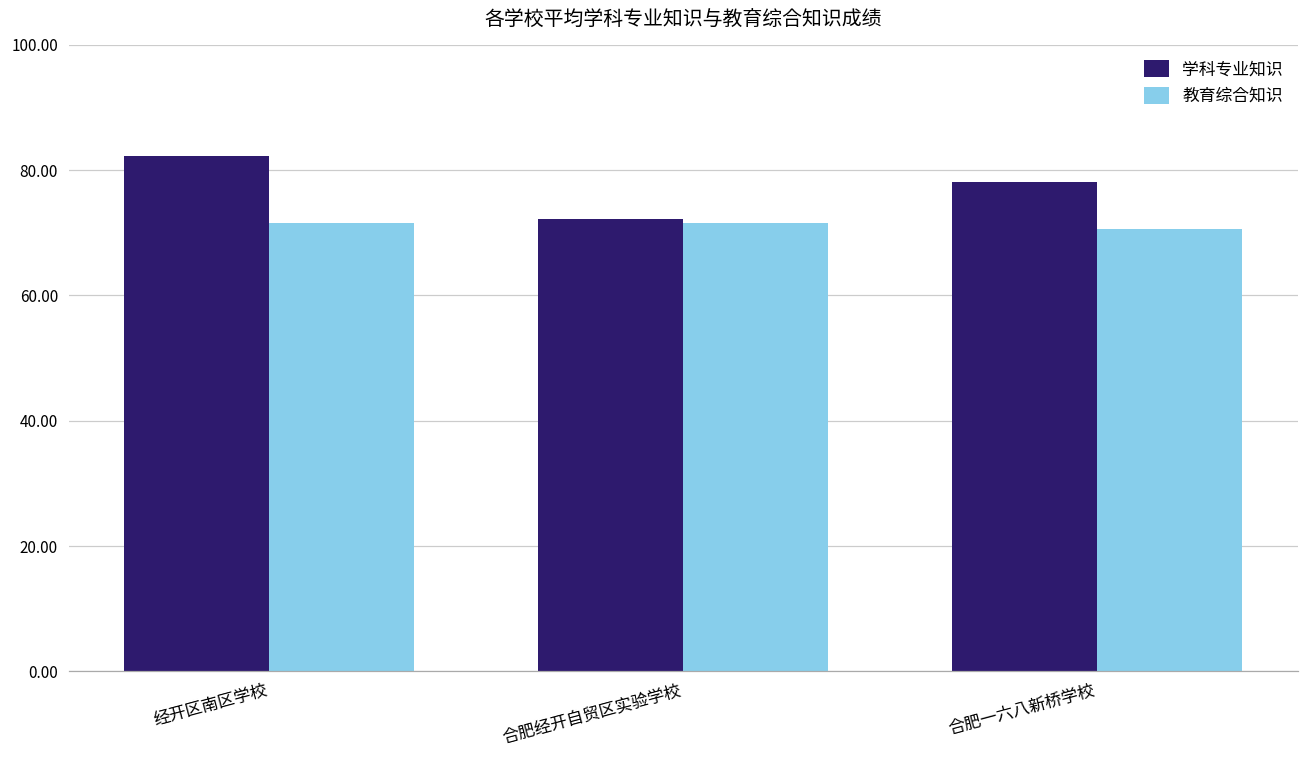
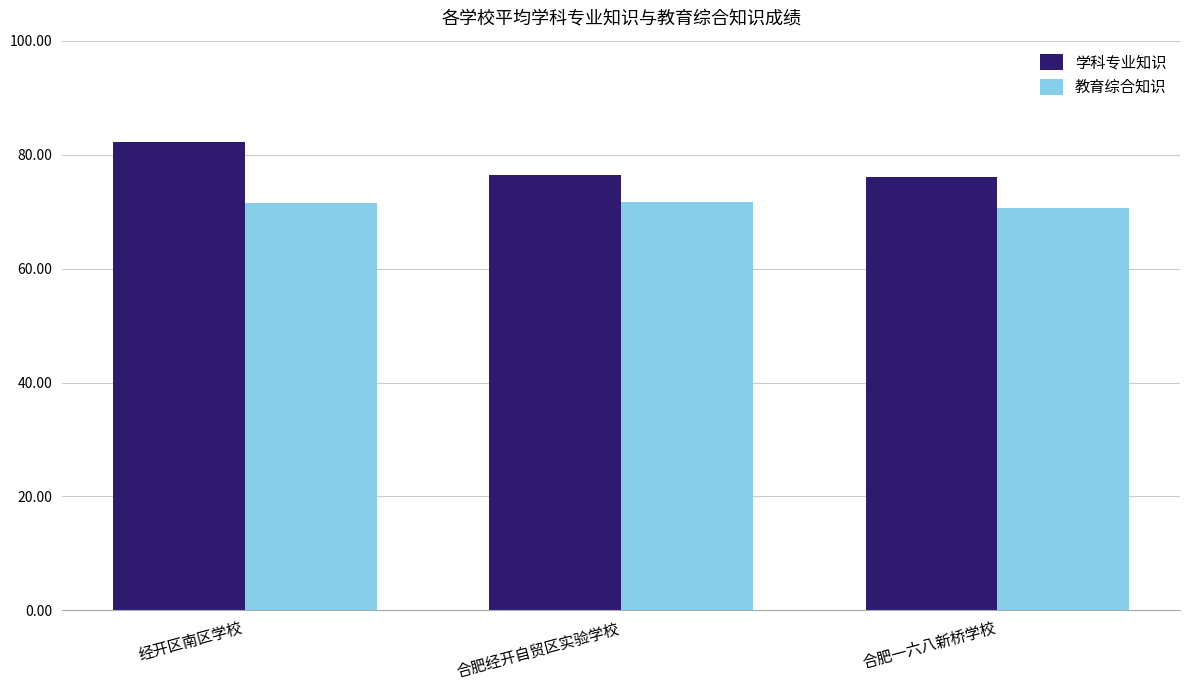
学科专业知识, 合肥经开自贸区实验学校: 72 -> 76
学科专业知识, 合肥一六八新桥学校: 78 -> 76
